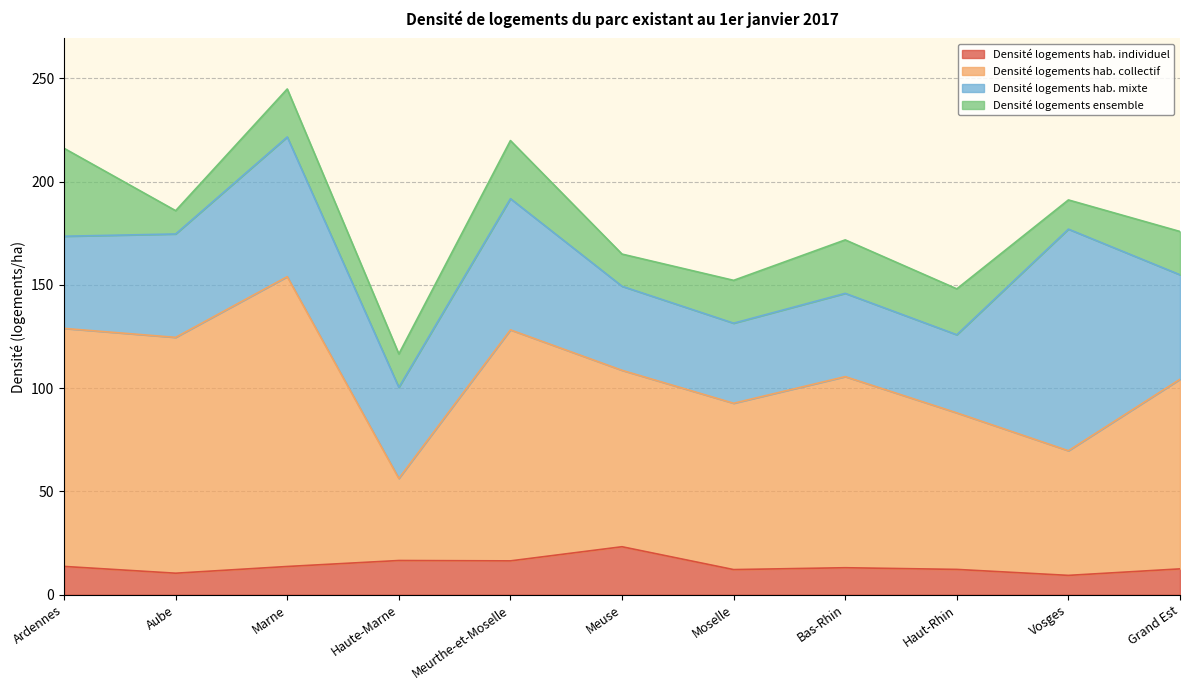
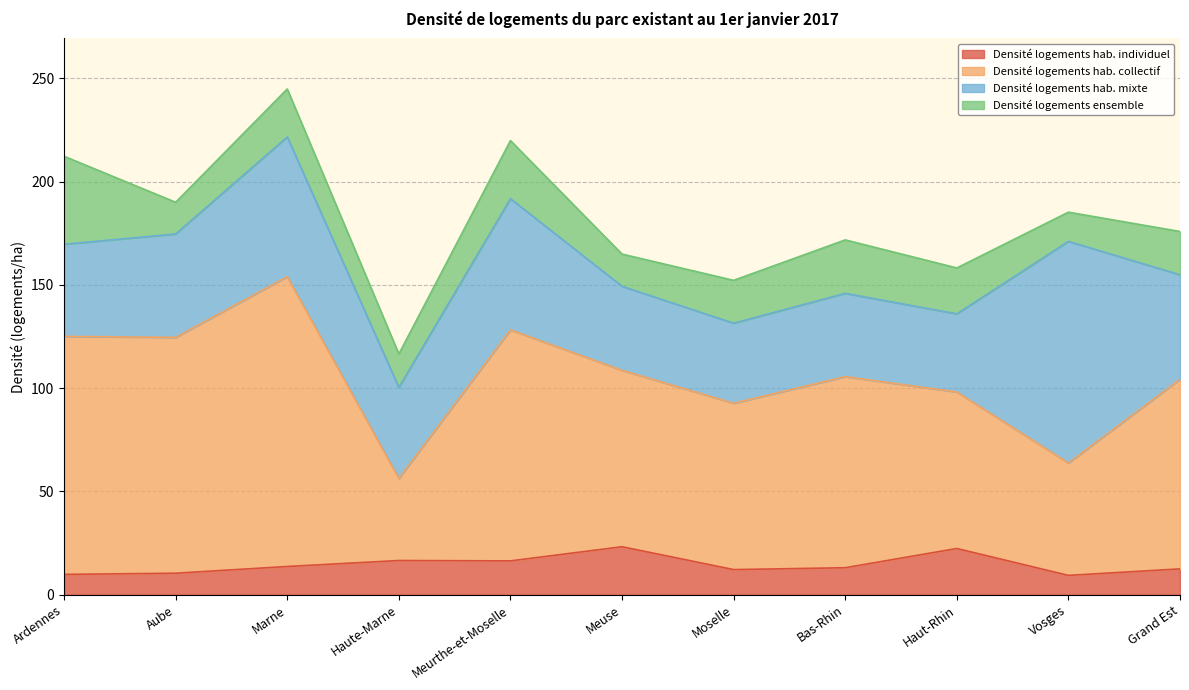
Densité logements hab. individuel, Ardennes: 14 -> 10
Densité logements ensemble, Aube: 11 -> 15
Densité logements hab. individuel, Haut-Rhin: 12 -> 22
Densité logements hab. collectif, Vosges: 60 -> 54
